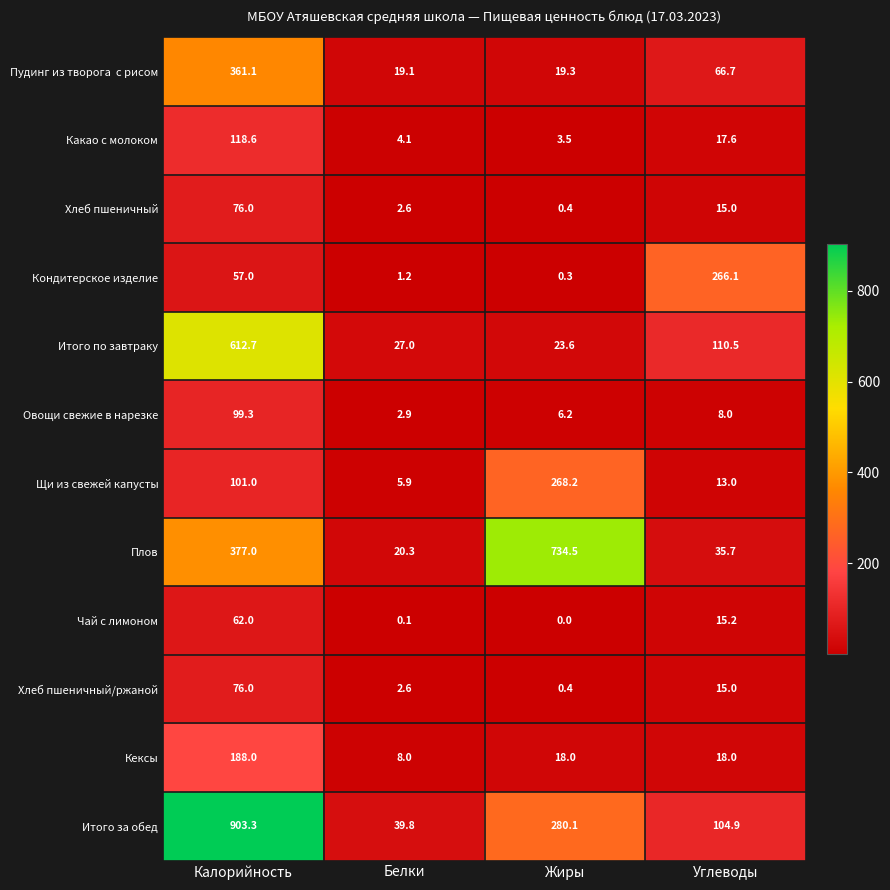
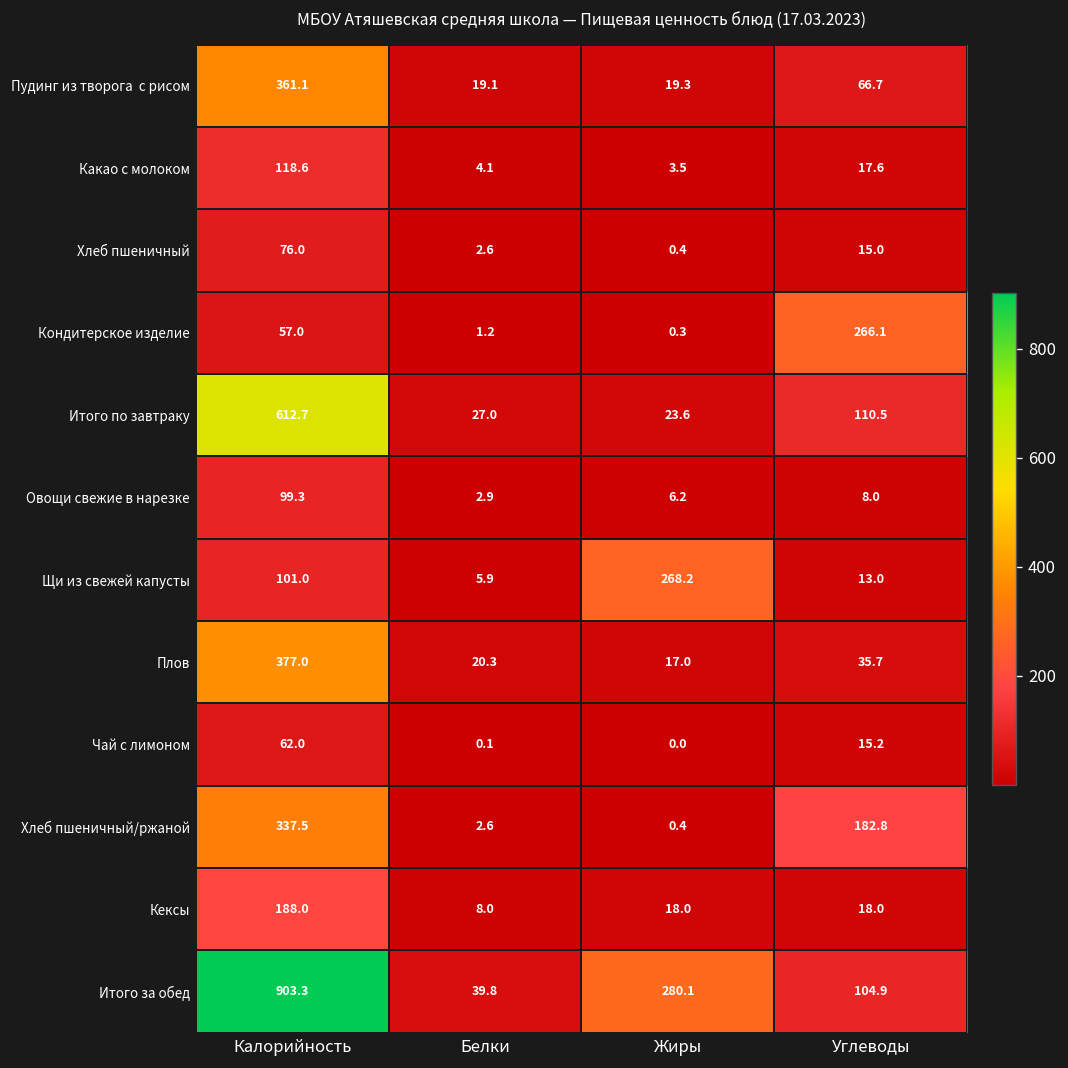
Плов, Жиры: 734.5 -> 17.0
Хлеб пшеничный/ржаной, Калорийность: 76.0 -> 337.5
Хлеб пшеничный/ржаной, Углеводы: 15.0 -> 182.8
